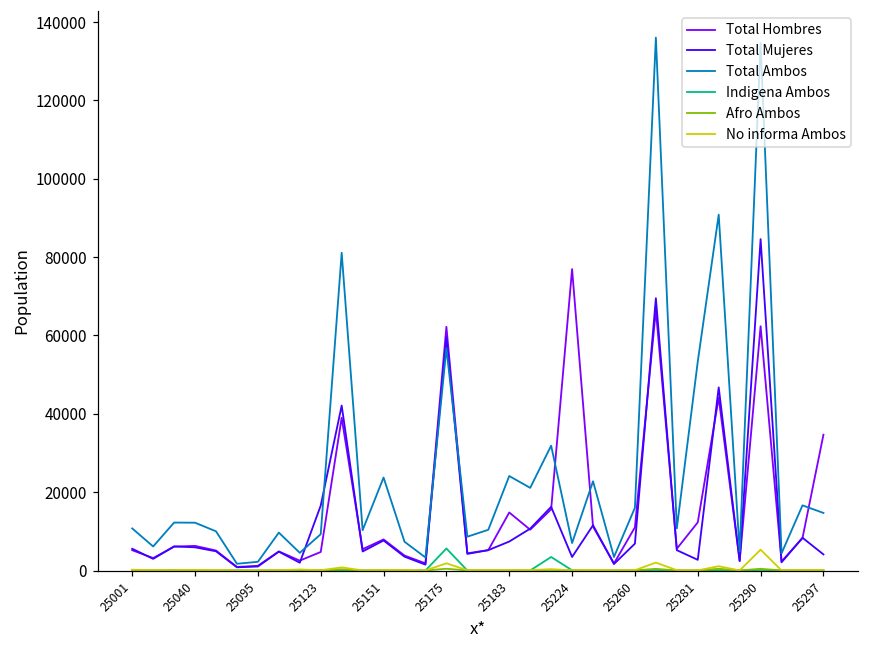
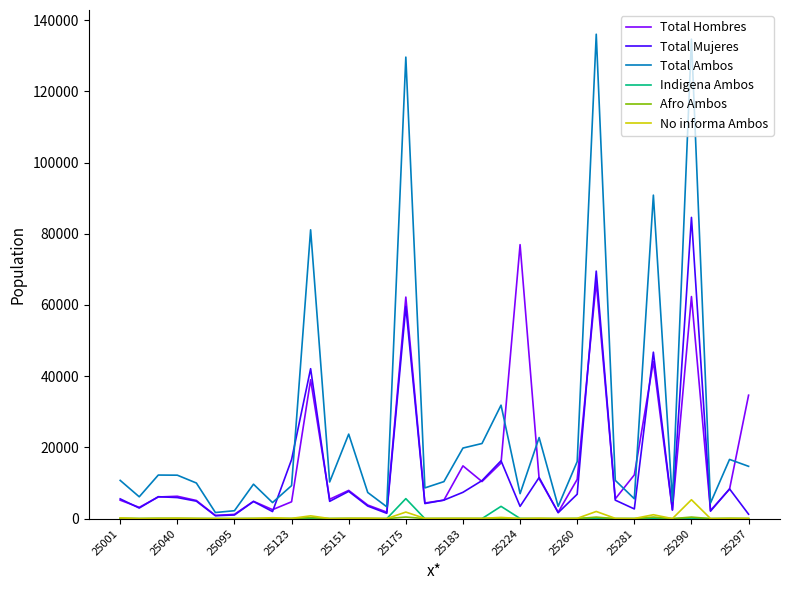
Total Ambos, 25175: 57000 -> 130000
Total Ambos, 25183: 24000 -> 20000
Total Ambos, 25281: 53000 -> 6000
Total Mujeres, 25297: 4000 -> 1000
